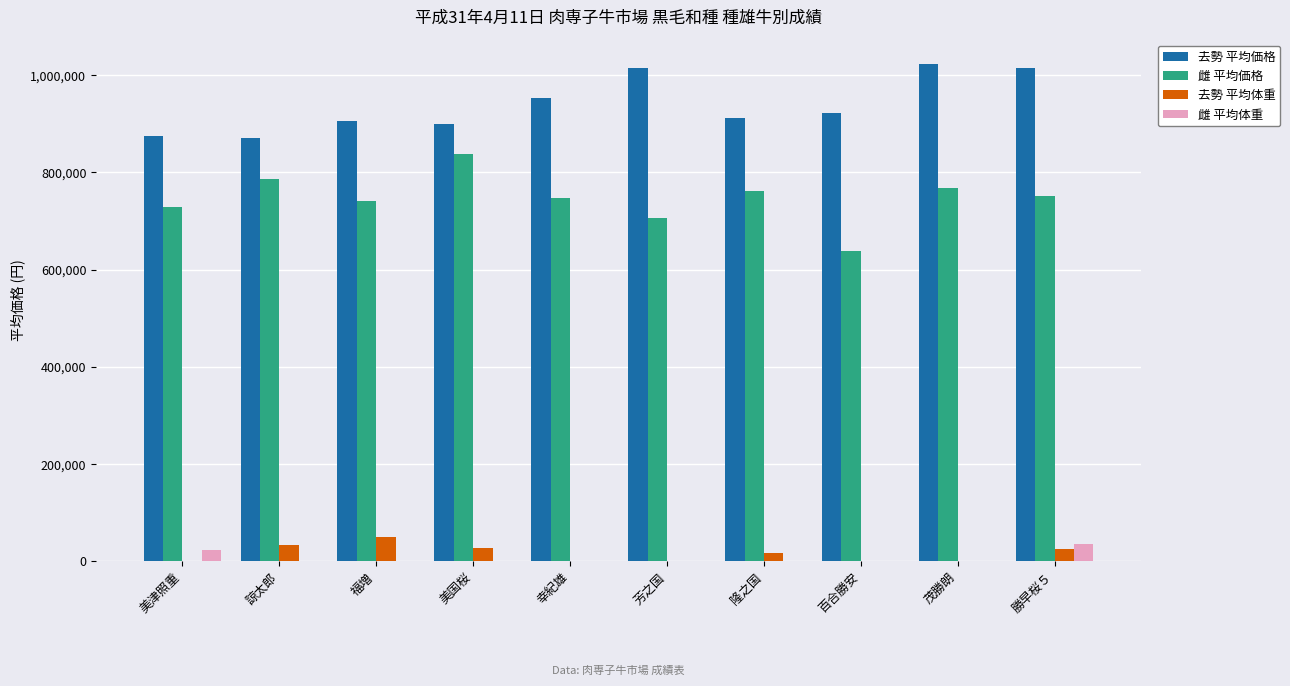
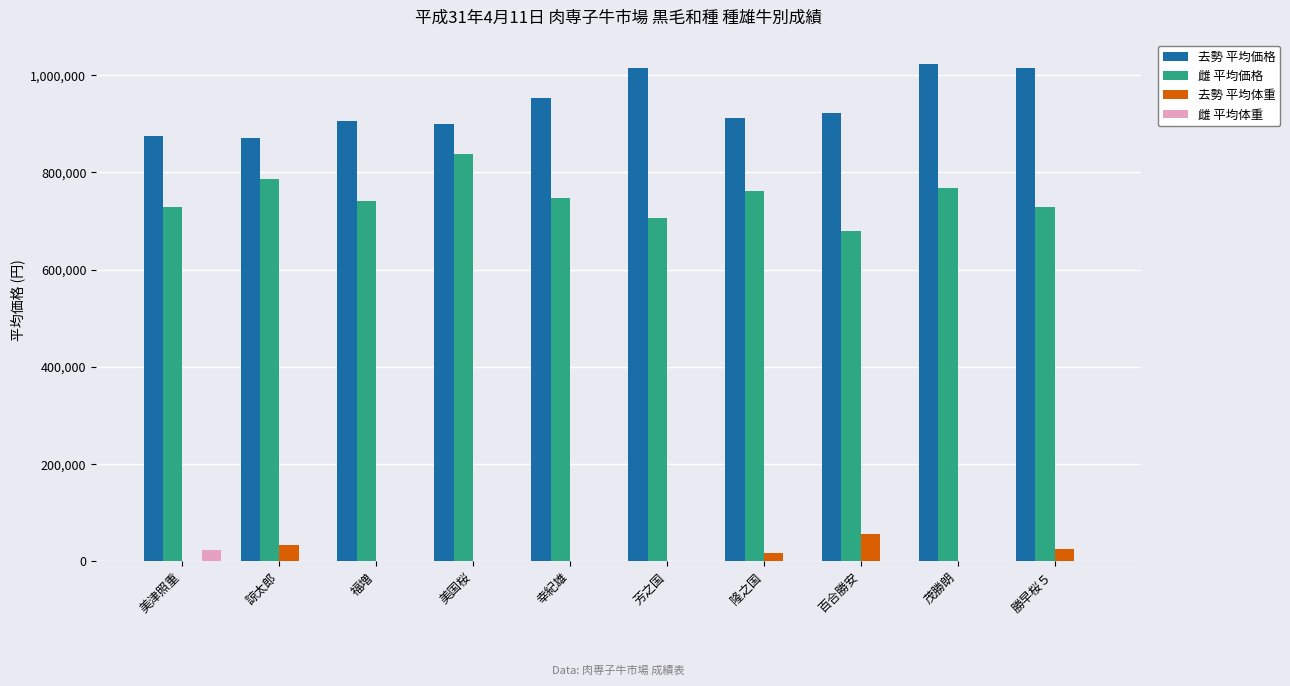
去勢 平均体重, 福増: 50,000 -> 0
去勢 平均体重, 美国桜: 30,000 -> 0
雌 平均価格, 百合勝安: 640,000 -> 680,000
去勢 平均体重, 百合勝安: 0 -> 60,000
雌 平均価格, 勝早桜５: 750,000 -> 730,000
雌 平均体重, 勝早桜５: 40,000 -> 0
